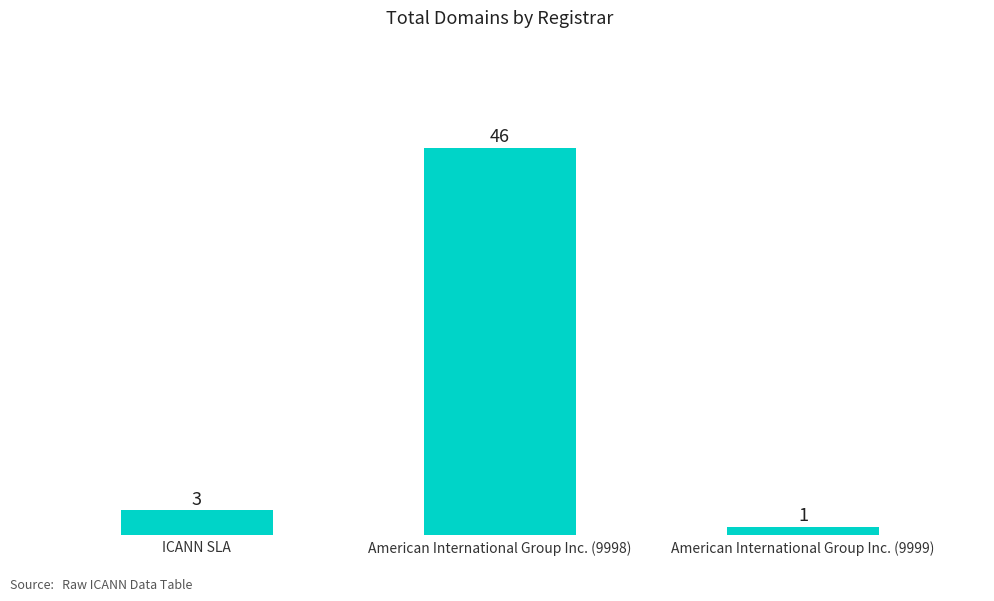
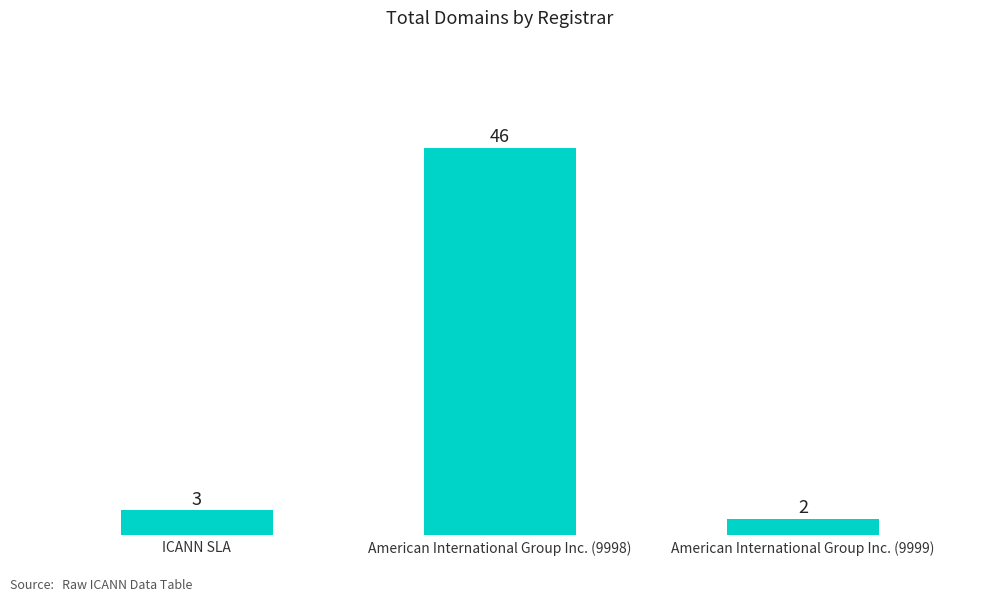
American International Group Inc. (9999): 1 -> 2
